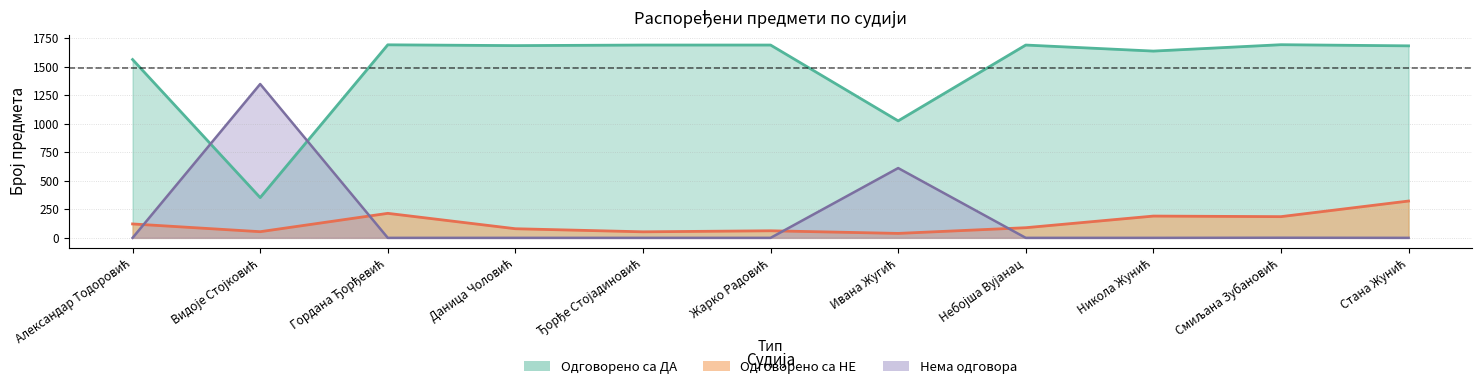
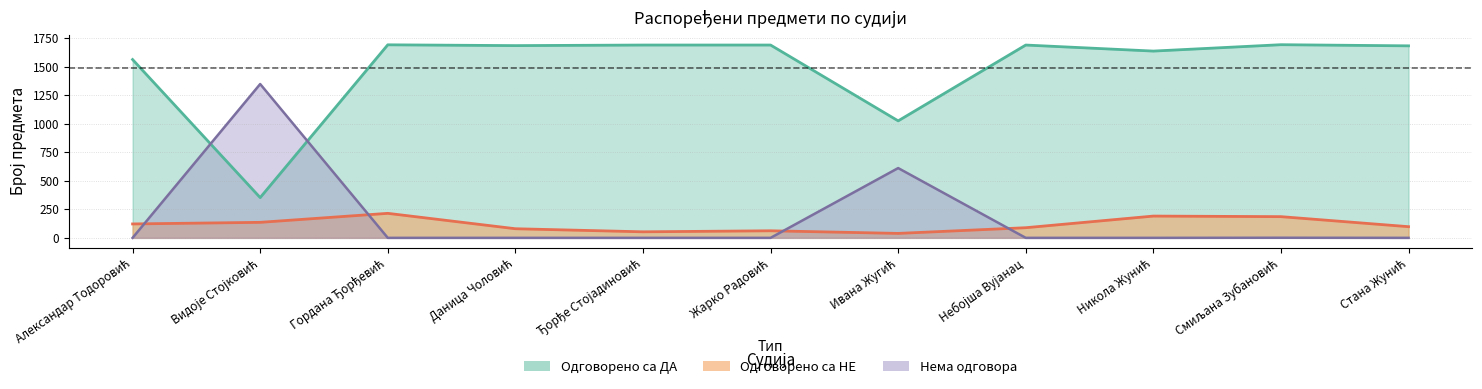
Одговорено са НЕ, Видоје Стојковић: 50 -> 140
Одговорено са НЕ, Стана Жунић: 320 -> 100
